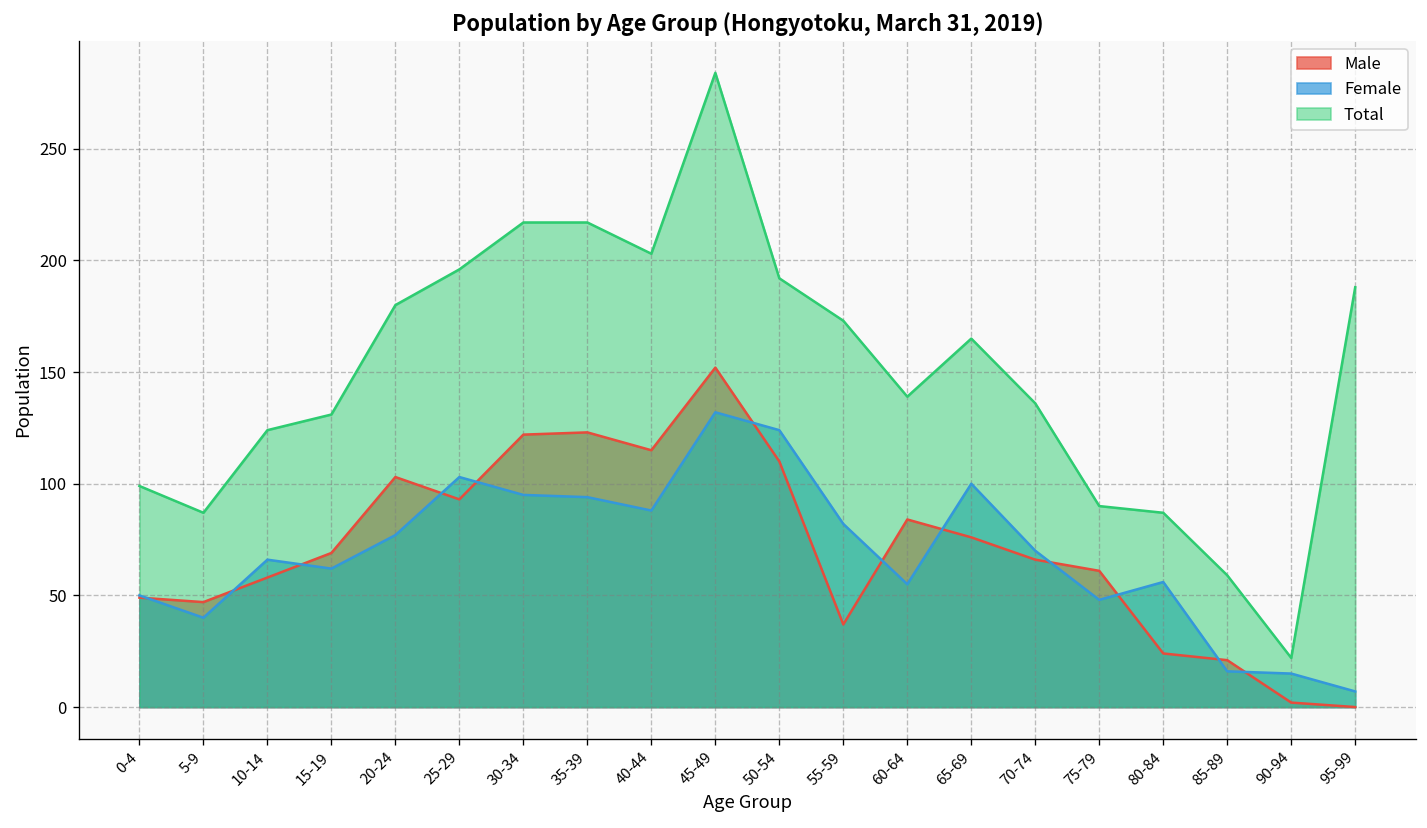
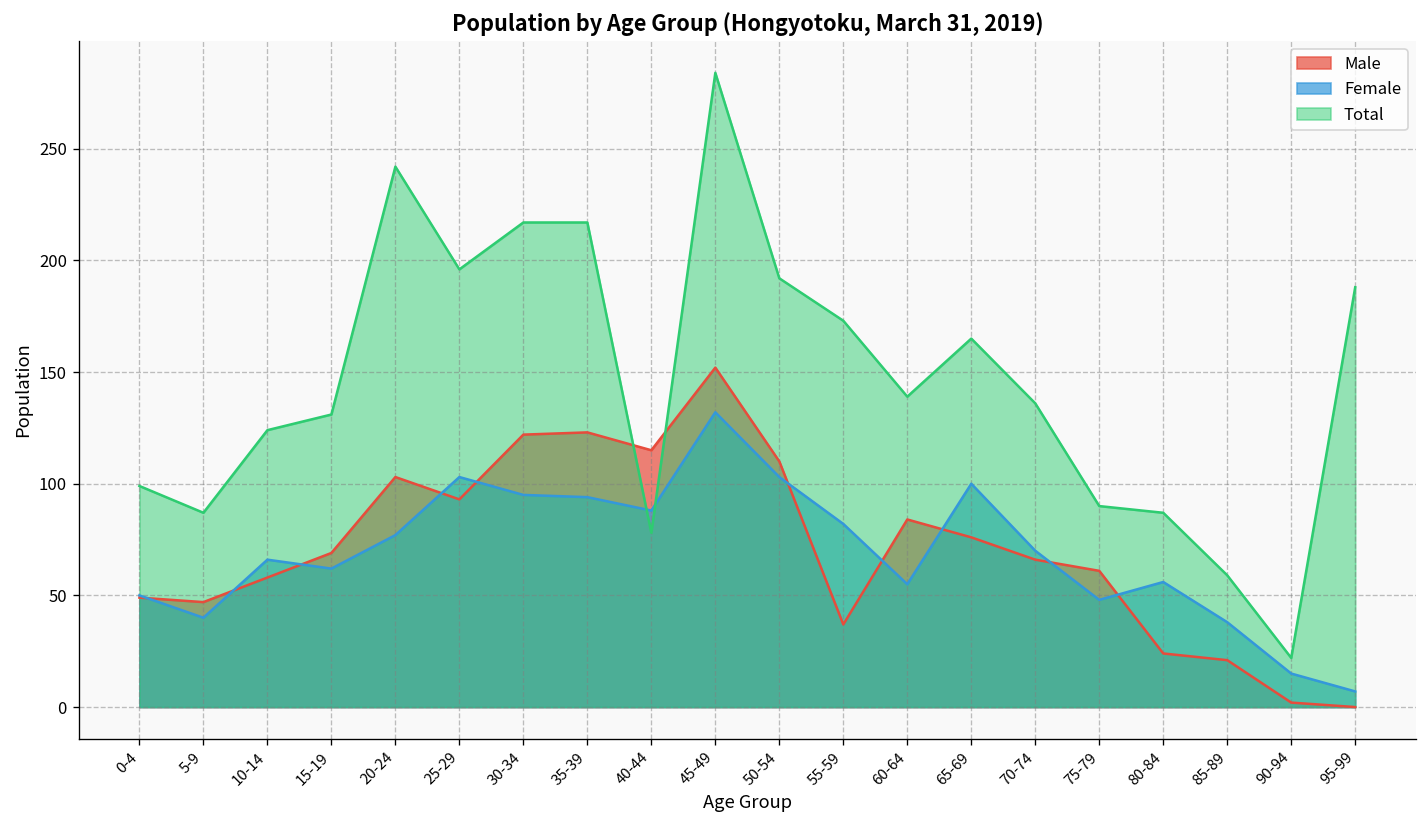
Total, 20-24: 180 -> 242
Total, 40-44: 203 -> 78
Female, 50-54: 124 -> 103
Female, 85-89: 16 -> 38
